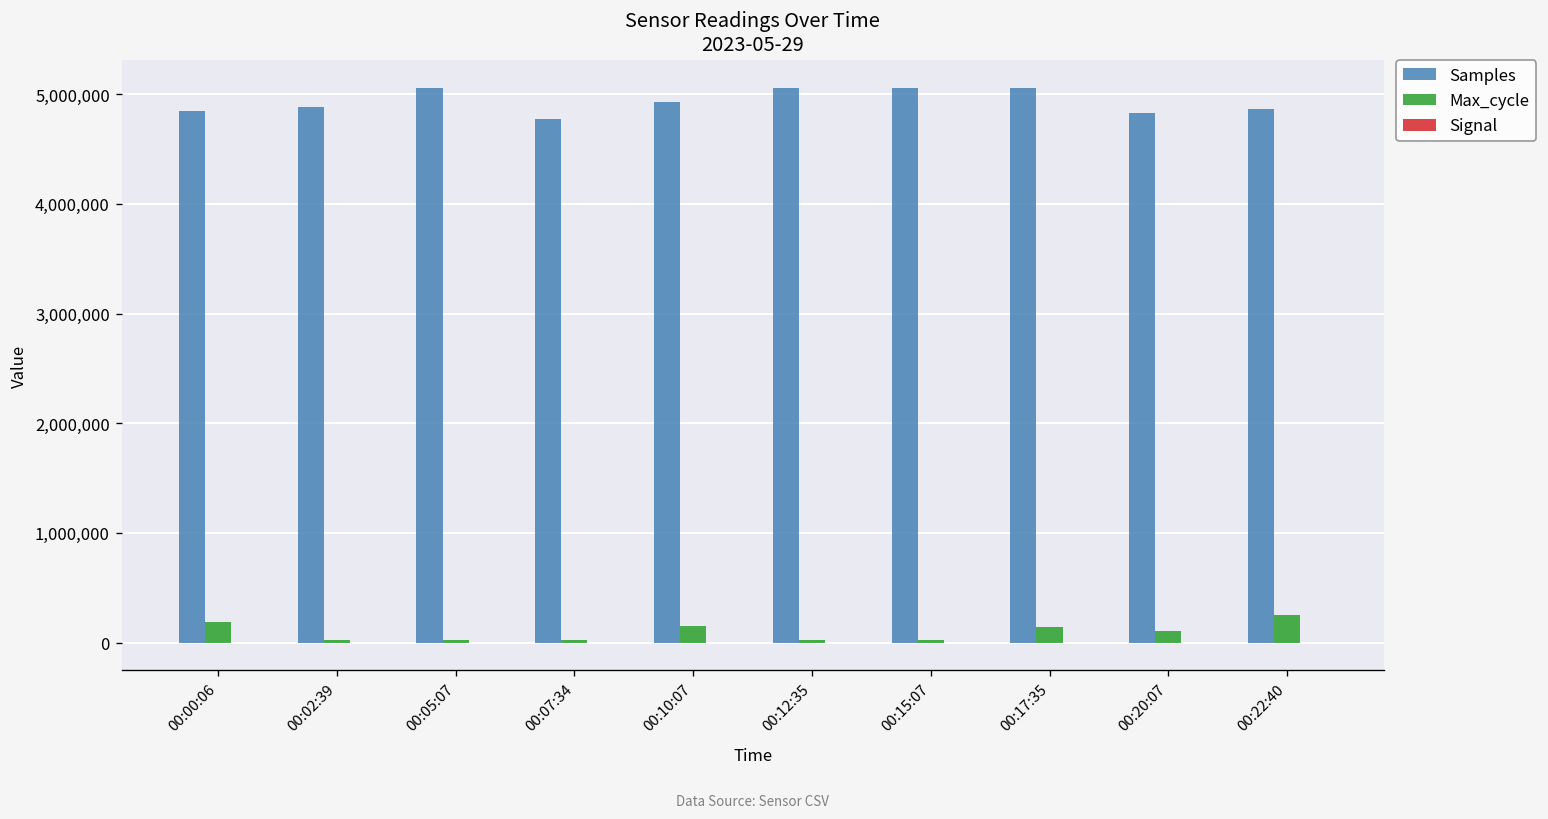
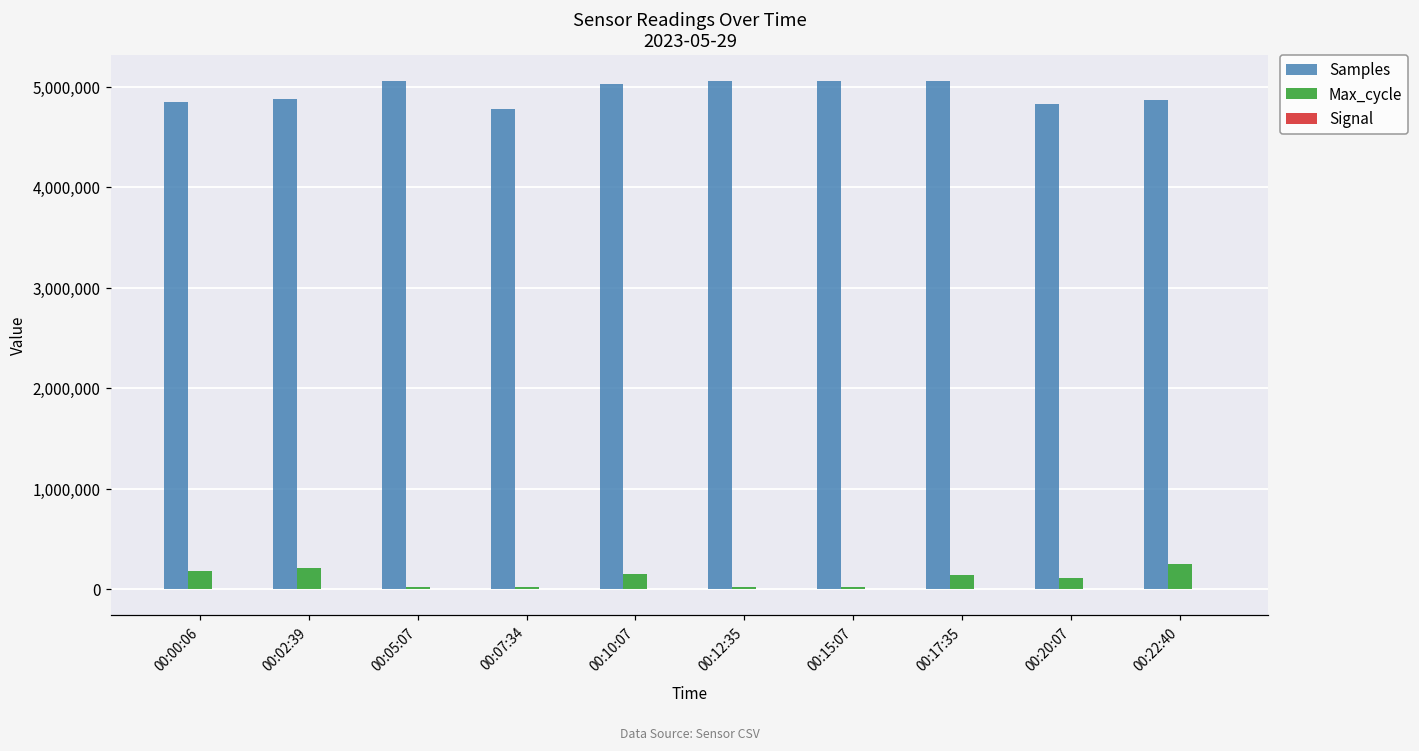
Max_cycle, 00:02:39: 0 -> 200,000
Samples, 00:10:07: 4,900,000 -> 5,000,000
